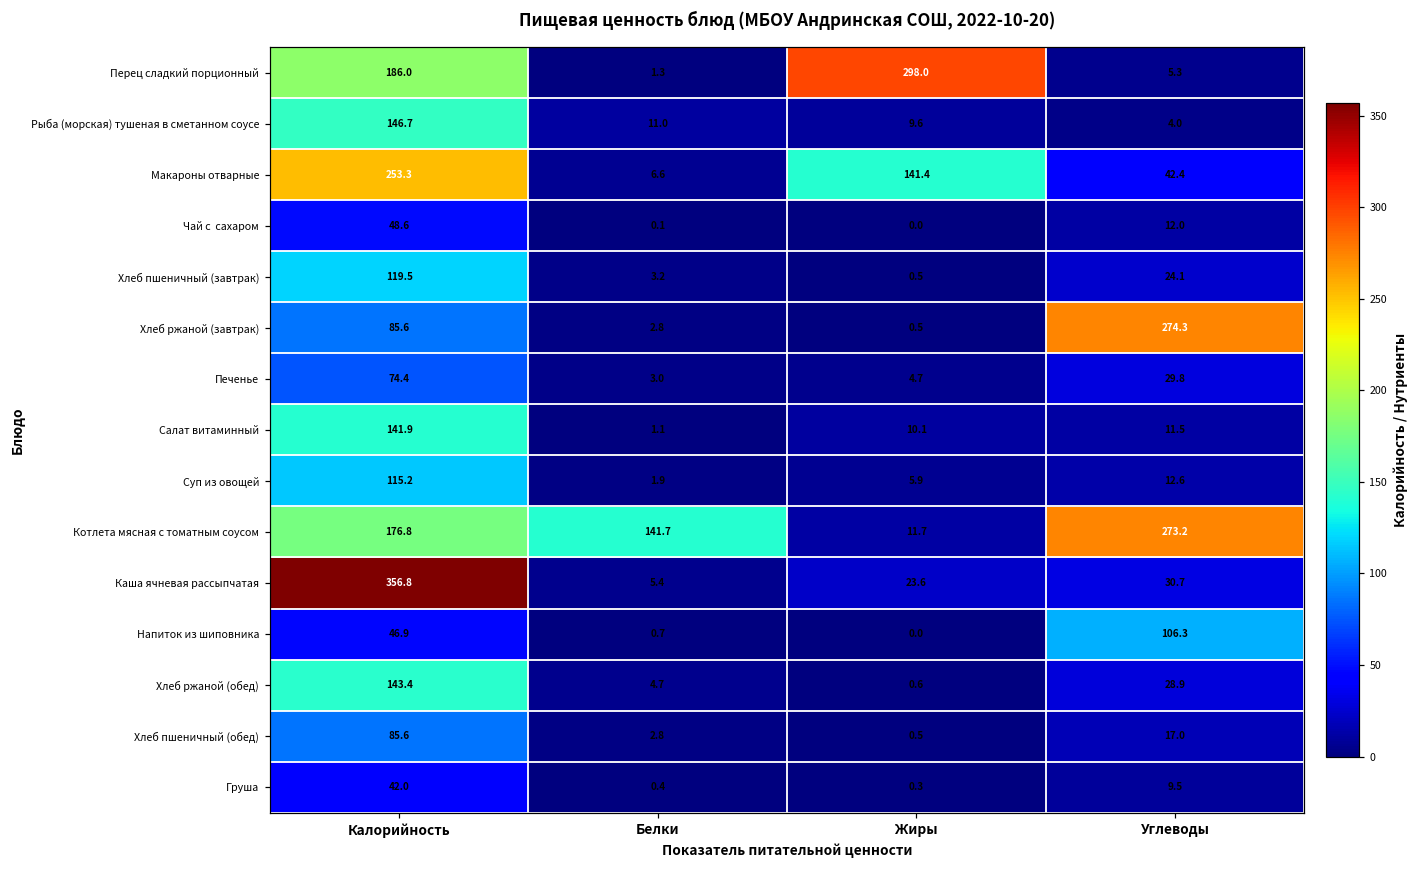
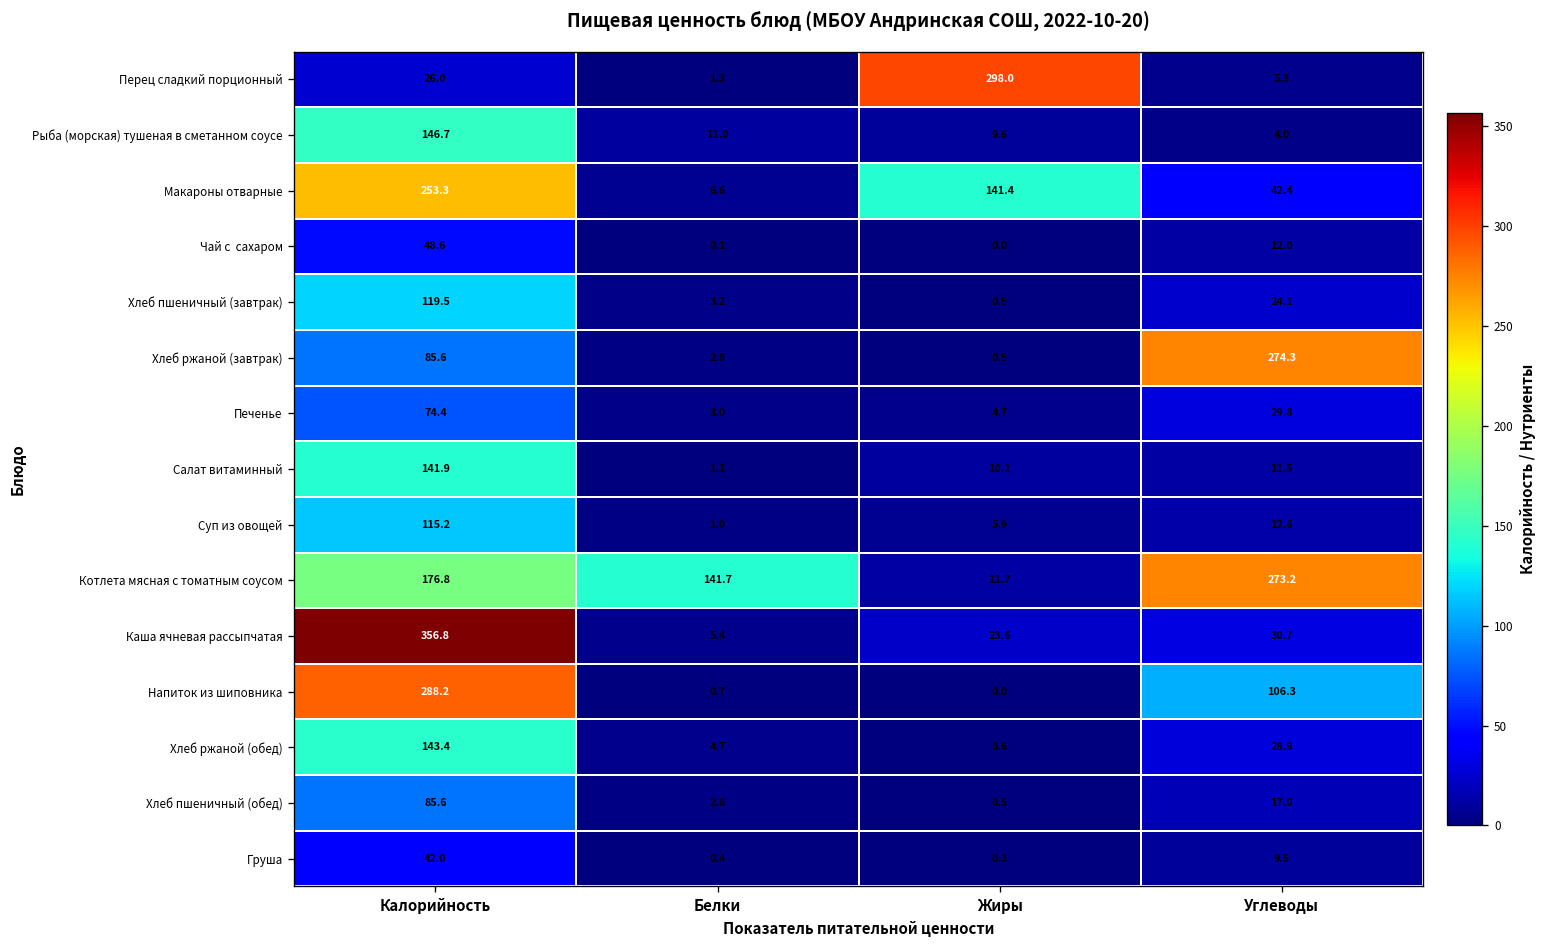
Перец сладкий порционный, Калорийность: 186.0 -> 26.0
Напиток из шиповника, Калорийность: 46.9 -> 288.2
